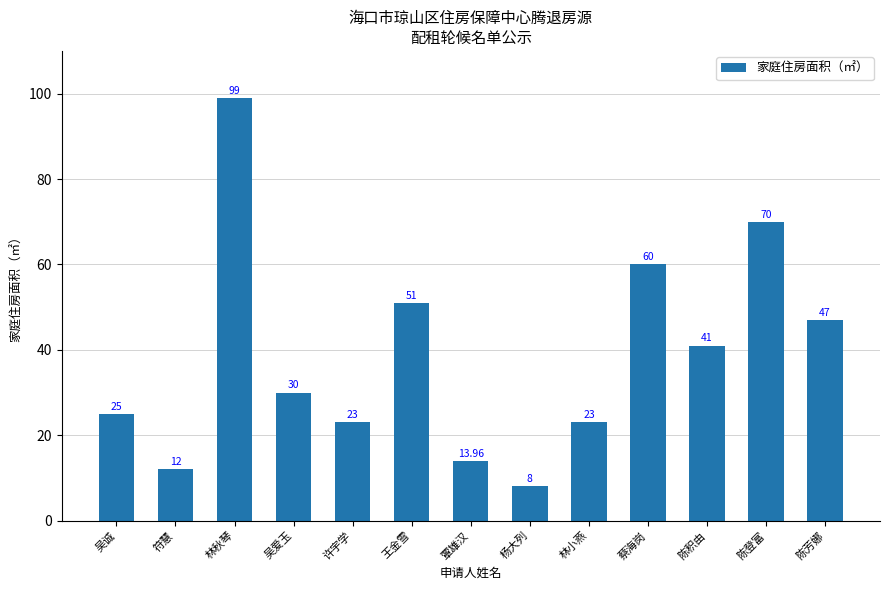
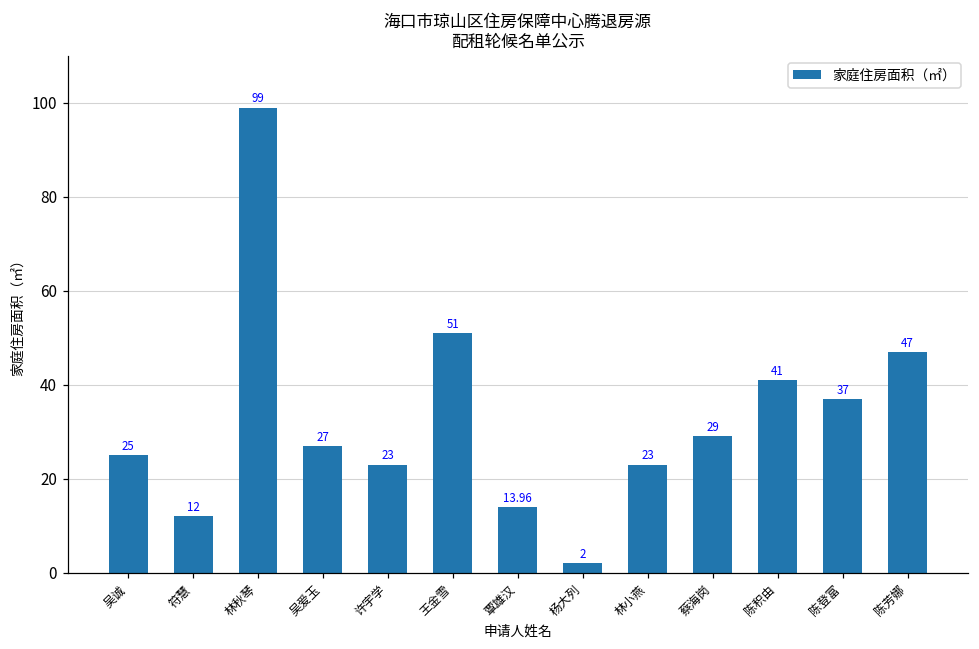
吴爱玉: 30 -> 27
杨大列: 8 -> 2
蔡海岗: 60 -> 29
陈登富: 70 -> 37
